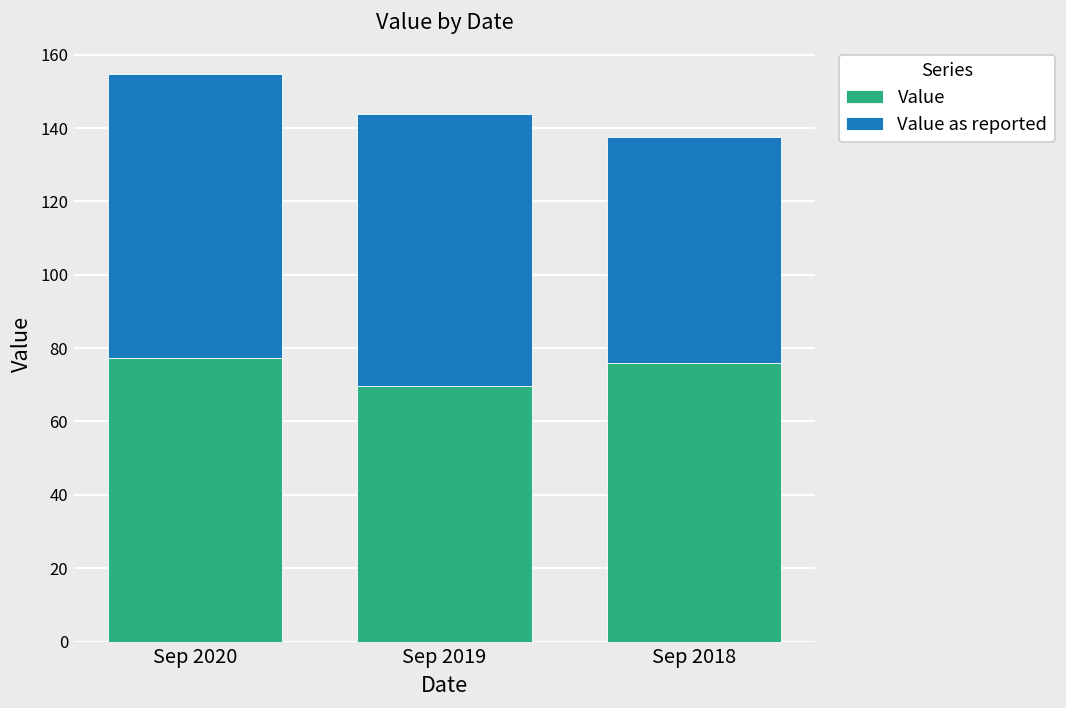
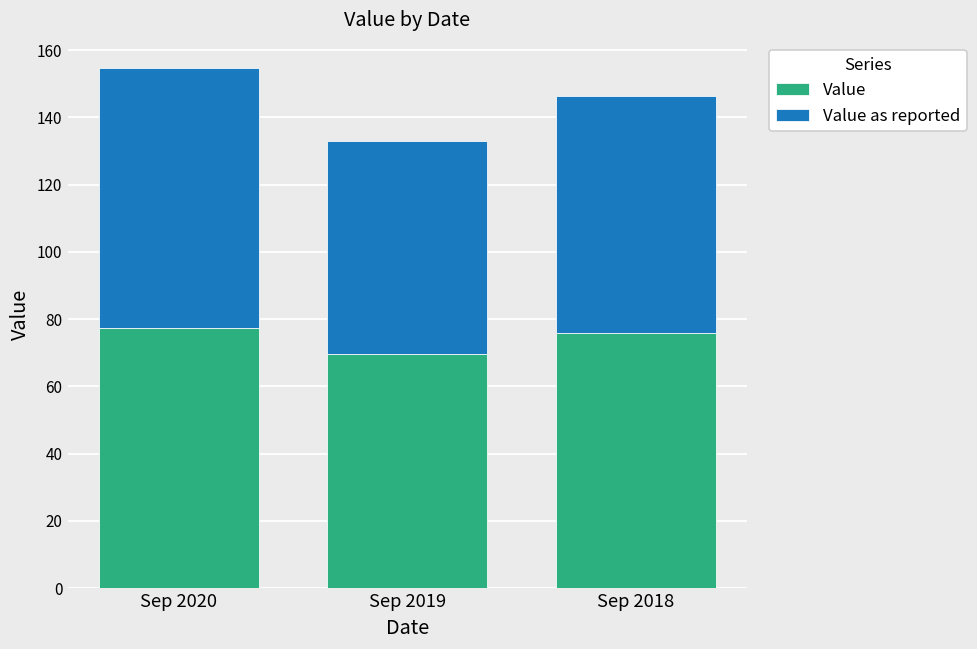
Value as reported, Sep 2019: 74 -> 63
Value as reported, Sep 2018: 62 -> 70
